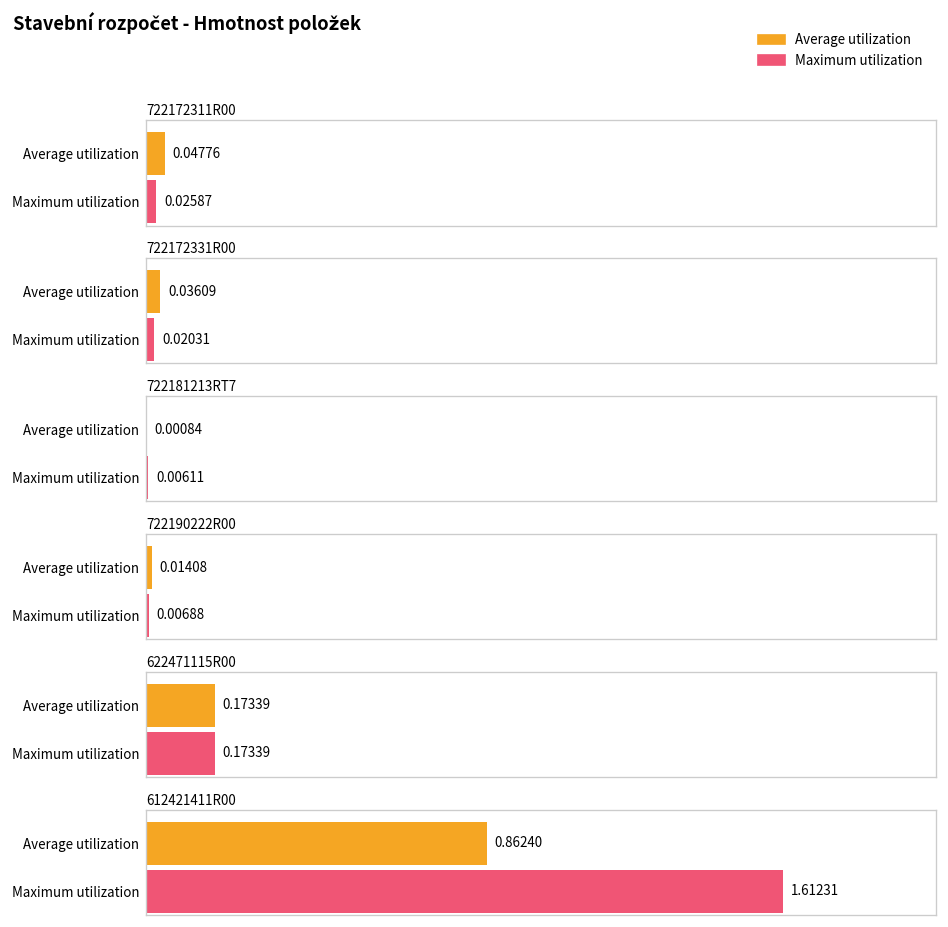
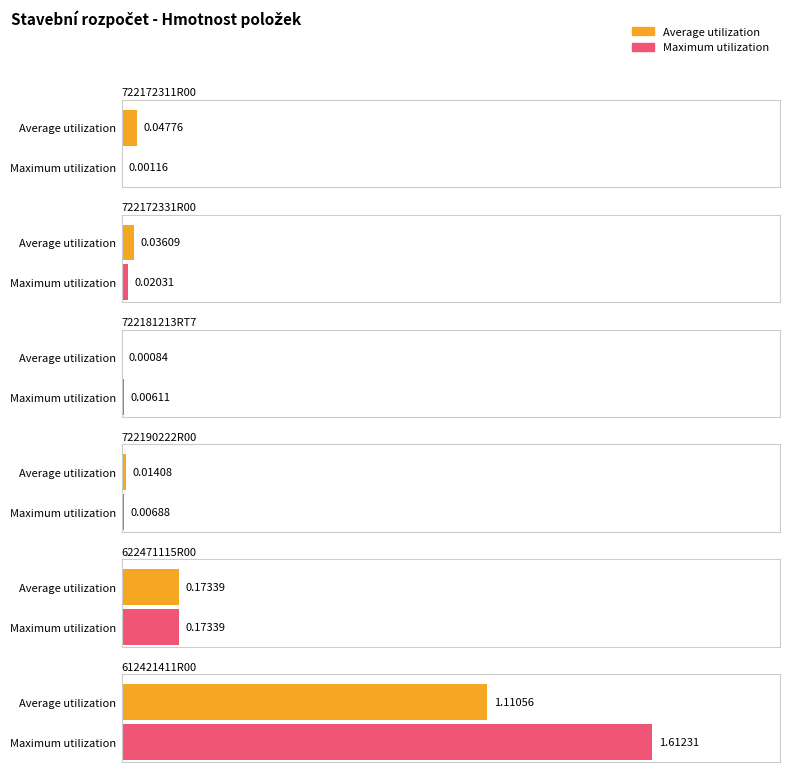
722172311R00, Maximum utilization: 0.02587 -> 0.00116
612421411R00, Average utilization: 0.86240 -> 1.11056
